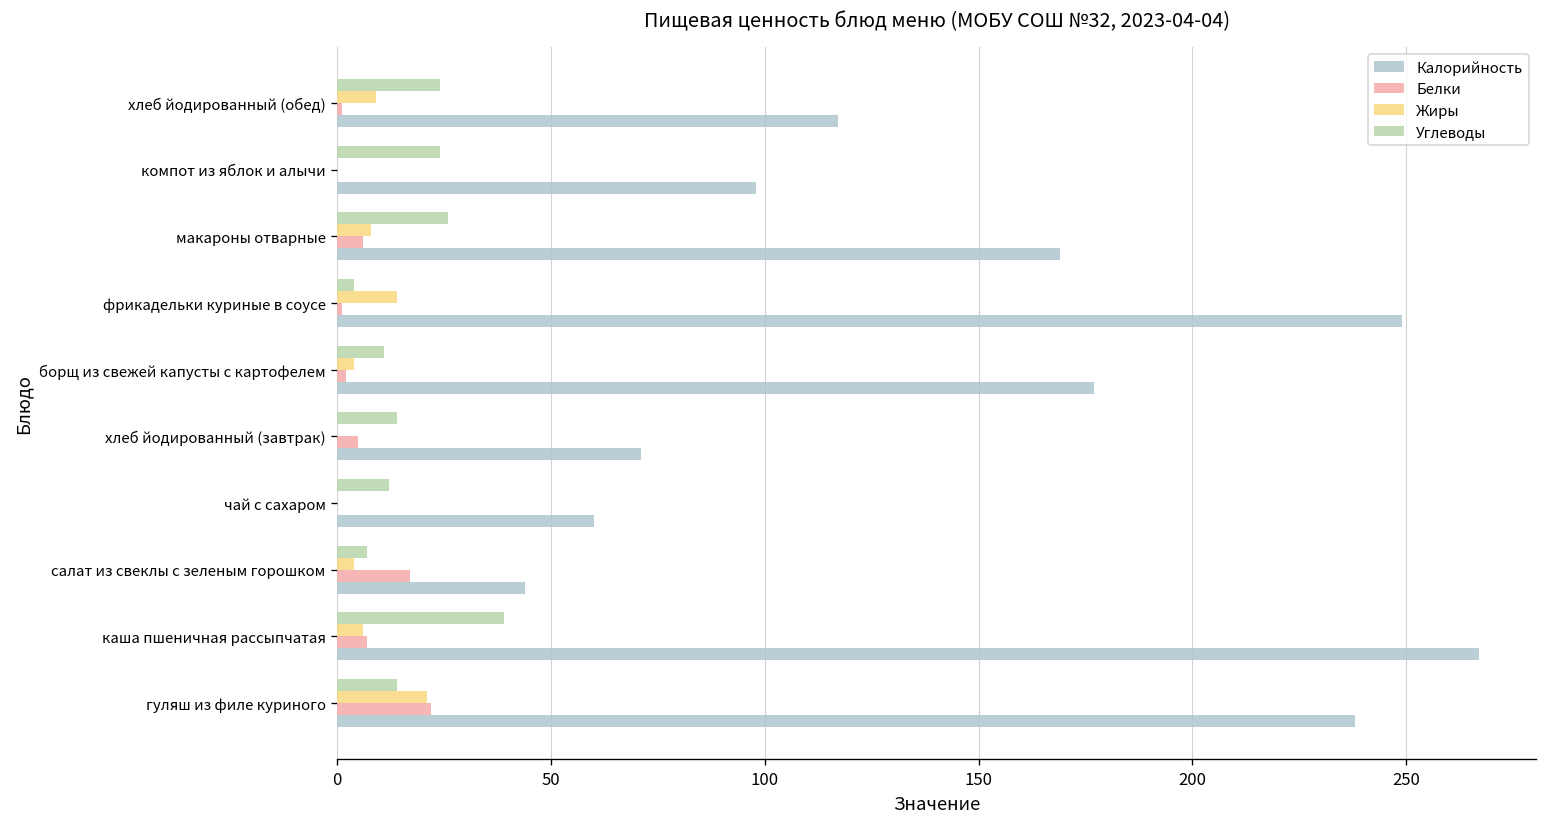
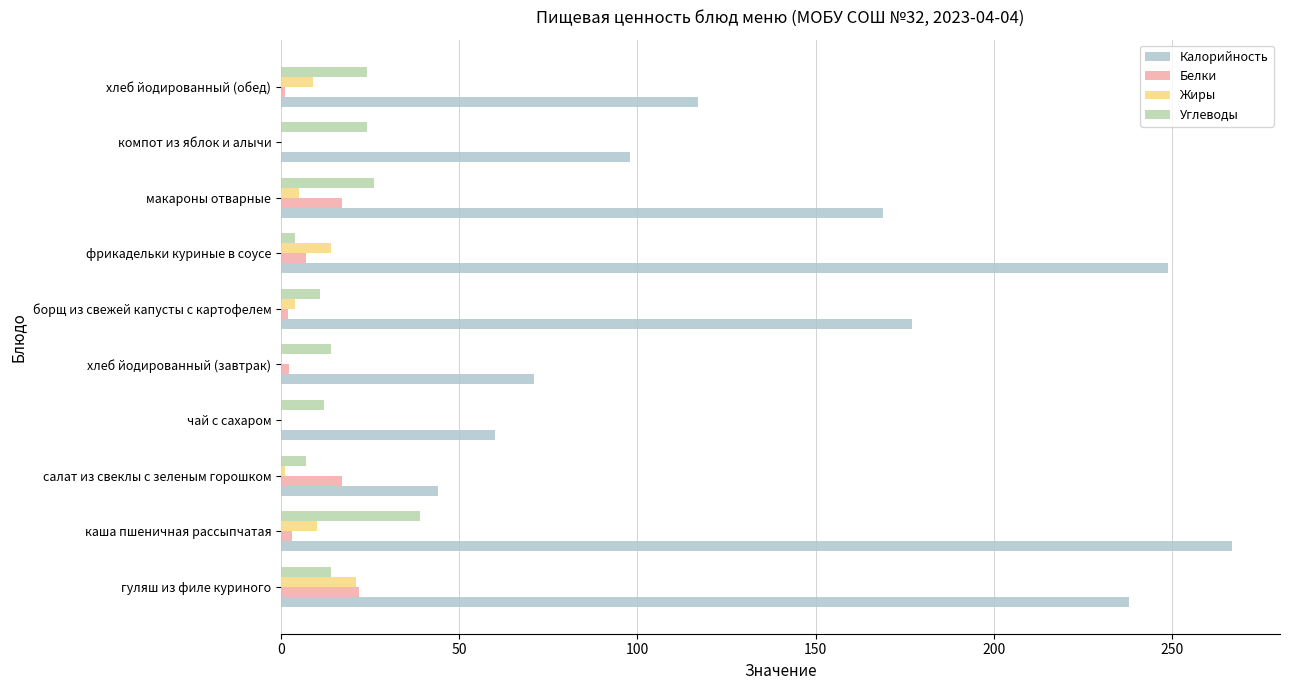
Жиры, макароны отварные: 8 -> 5
Белки, макароны отварные: 6 -> 17
Белки, фрикадельки куриные в соусе: 1 -> 7
Белки, хлеб йодированный (завтрак): 5 -> 2
Жиры, салат из свеклы с зеленым горошком: 4 -> 1
Жиры, каша пшеничная рассыпчатая: 6 -> 10
Белки, каша пшеничная рассыпчатая: 7 -> 3
